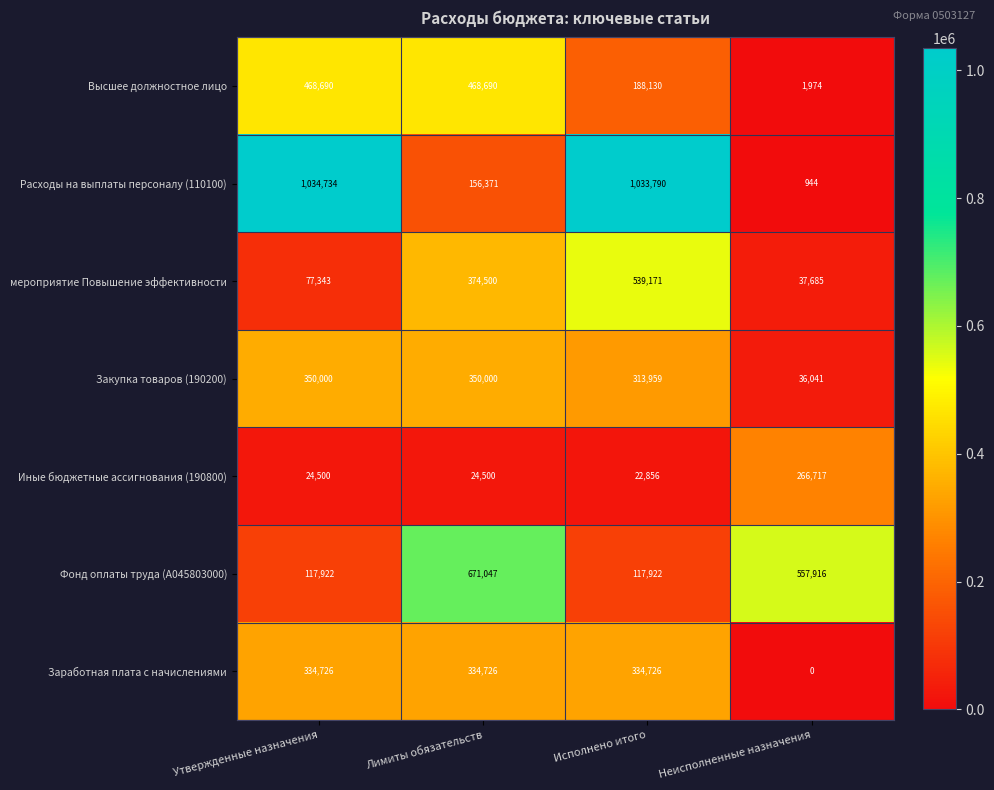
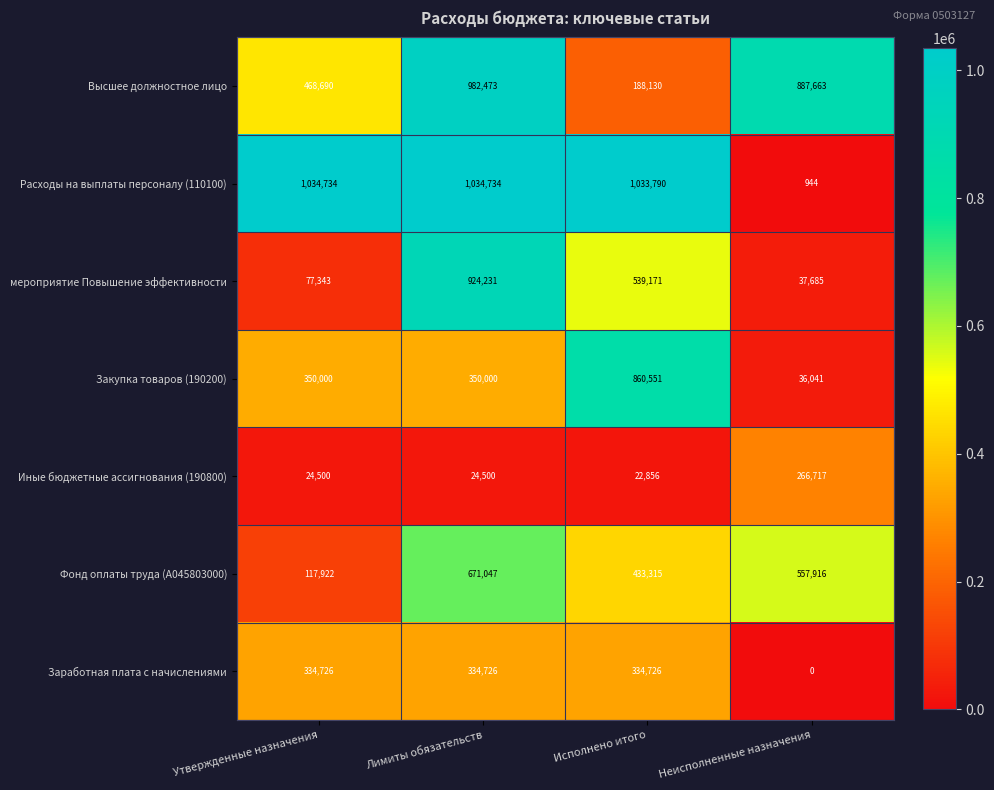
Высшее должностное лицо, Лимиты обязательств: 468,690 -> 982,473
Высшее должностное лицо, Неисполненные назначения: 1,974 -> 887,663
Расходы на выплаты персоналу (110100), Лимиты обязательств: 156,371 -> 1,034,734
мероприятие Повышение эффективности, Лимиты обязательств: 374,500 -> 924,231
Закупка товаров (190200), Исполнено итого: 313,959 -> 860,551
Фонд оплаты труда (А045803000), Исполнено итого: 117,922 -> 433,315
